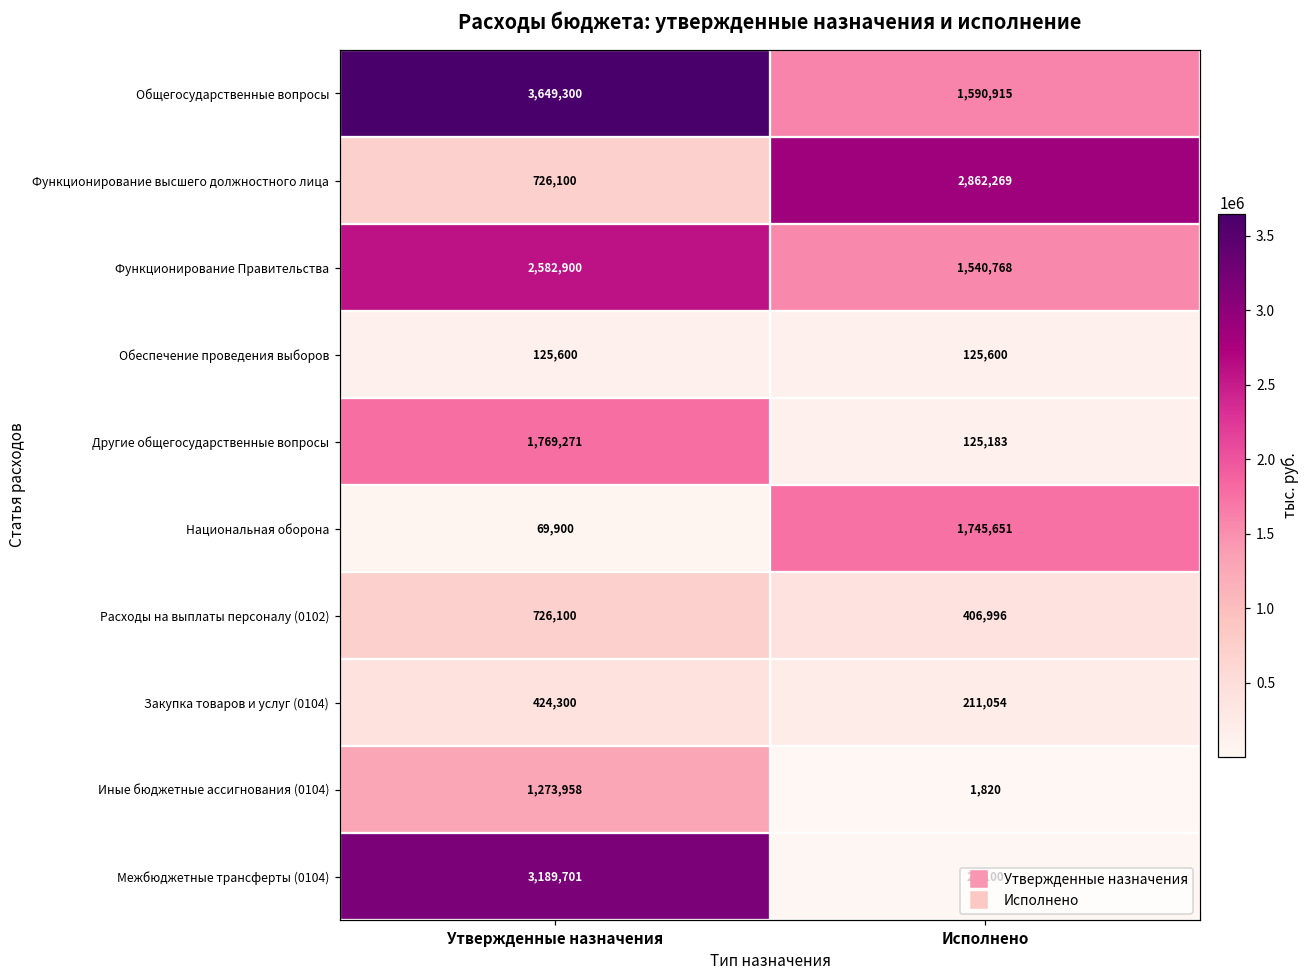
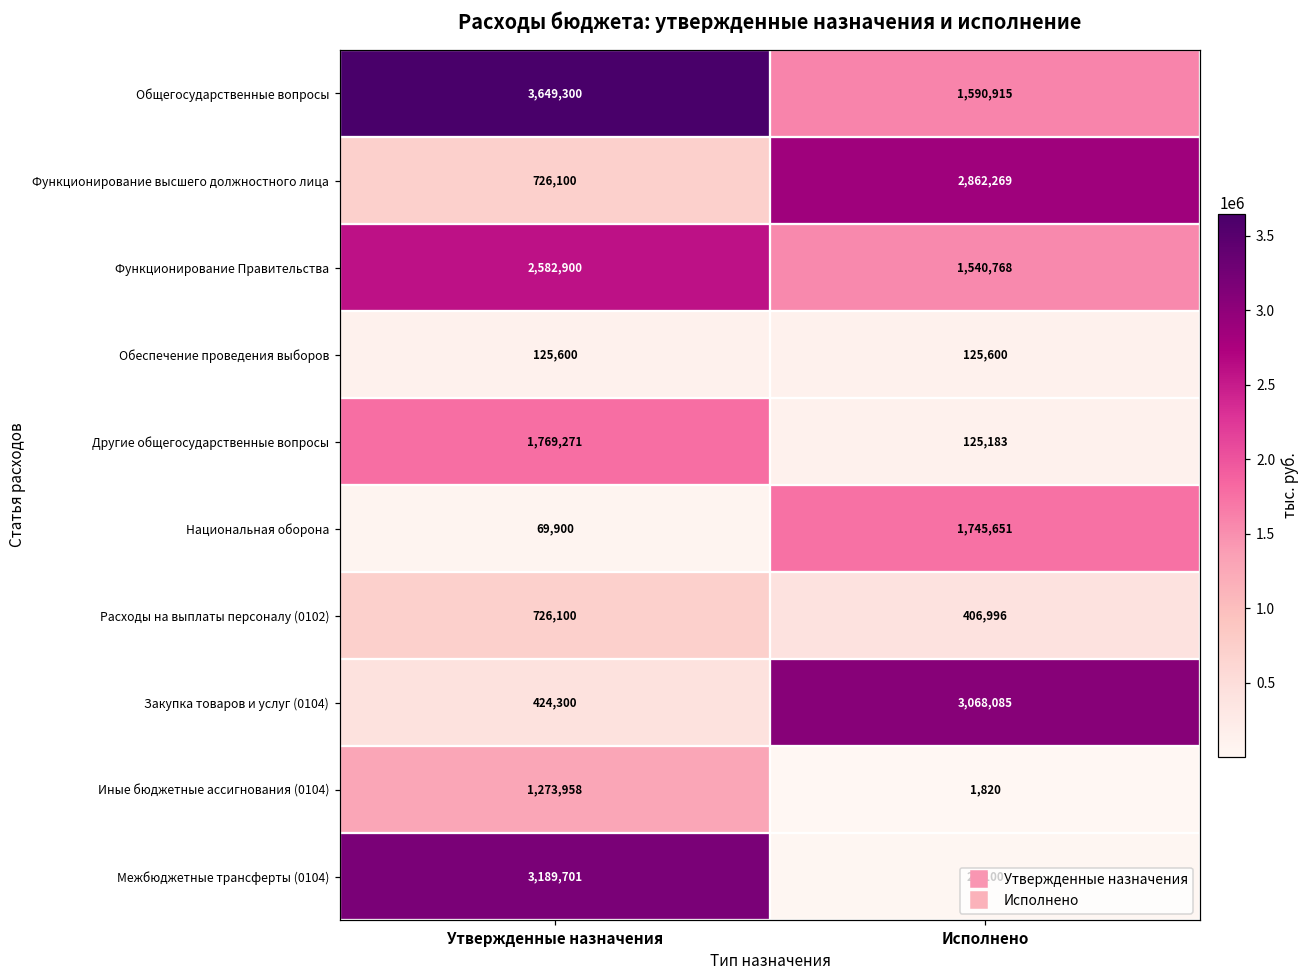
Закупка товаров и услуг (0104), Исполнено: 211,054 -> 3,068,085
